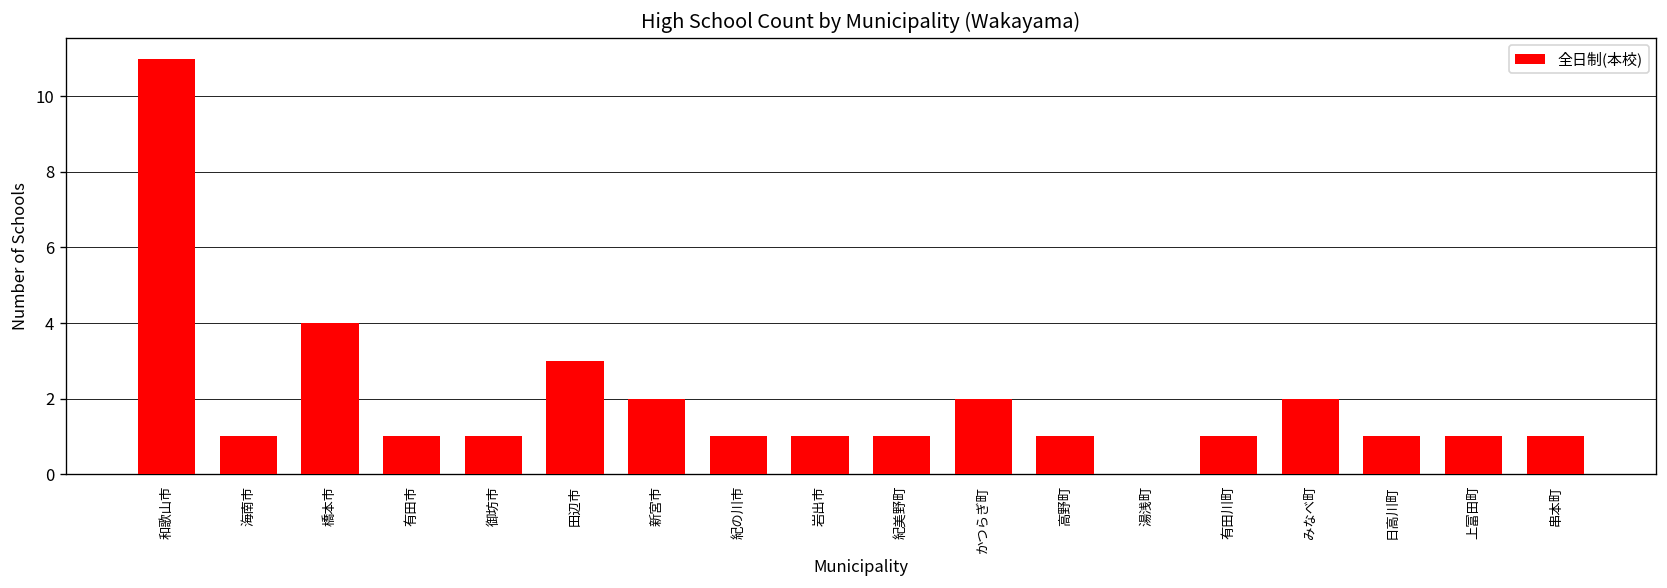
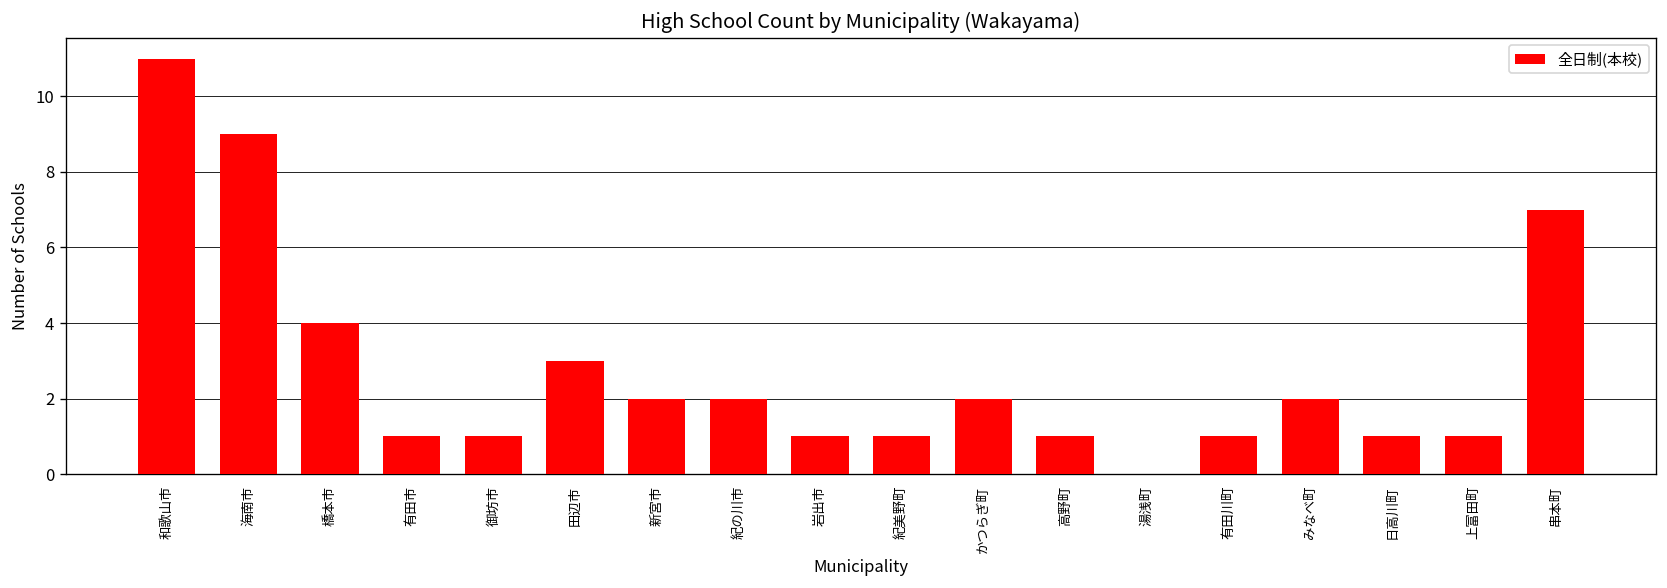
海南市: 1 -> 9
紀の川市: 1 -> 2
串本町: 1 -> 7
